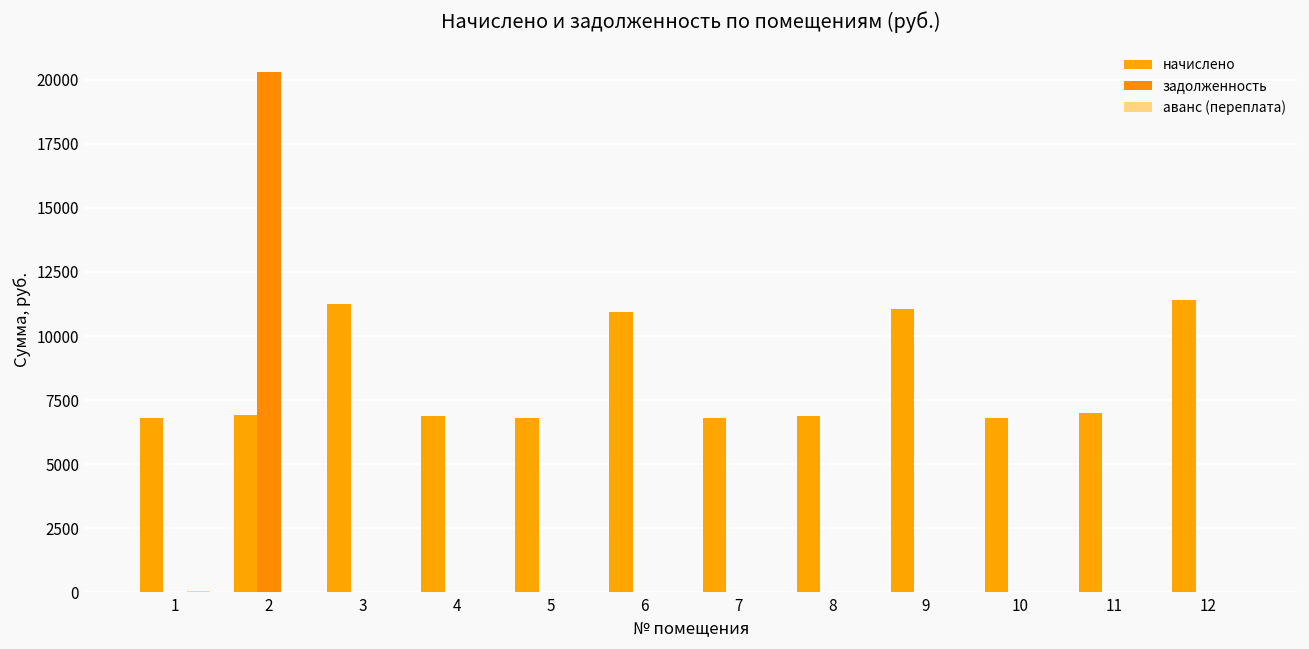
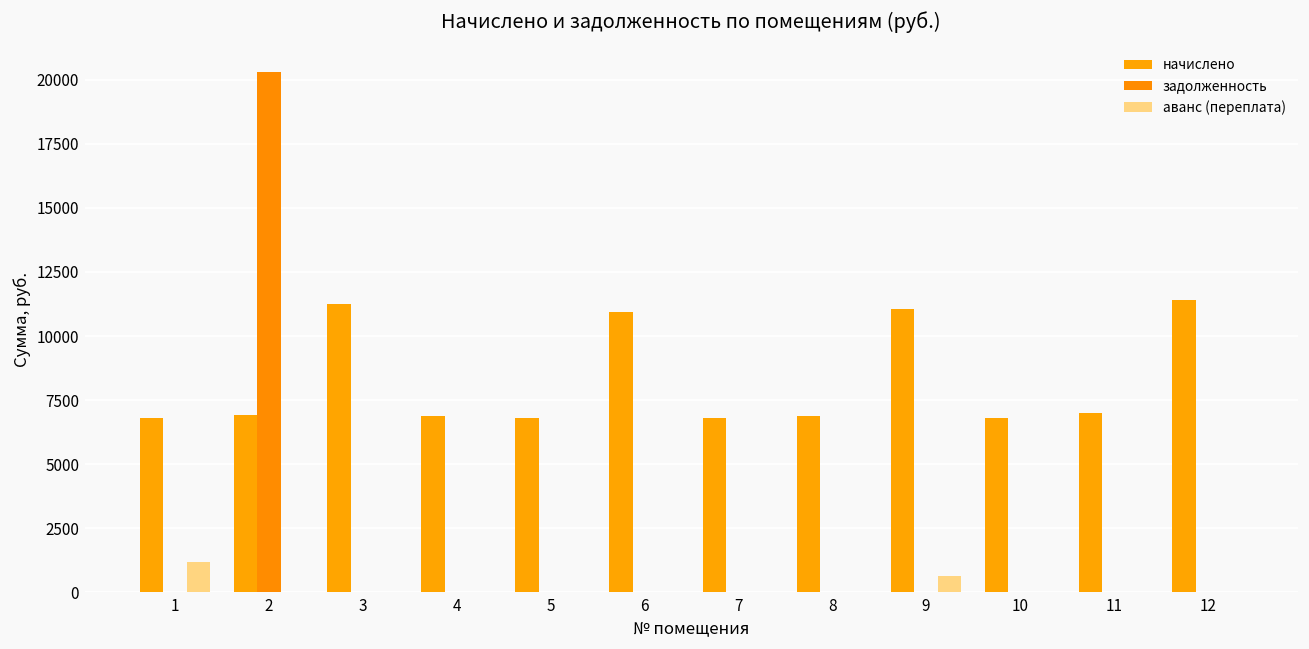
аванс (переплата), 1: 100 -> 1200
аванс (переплата), 9: 0 -> 600
